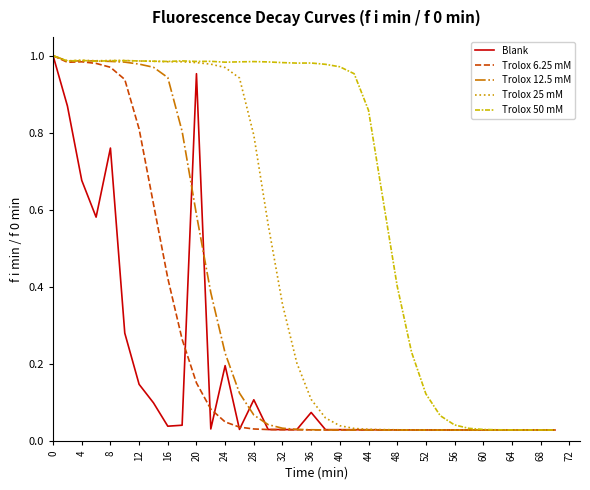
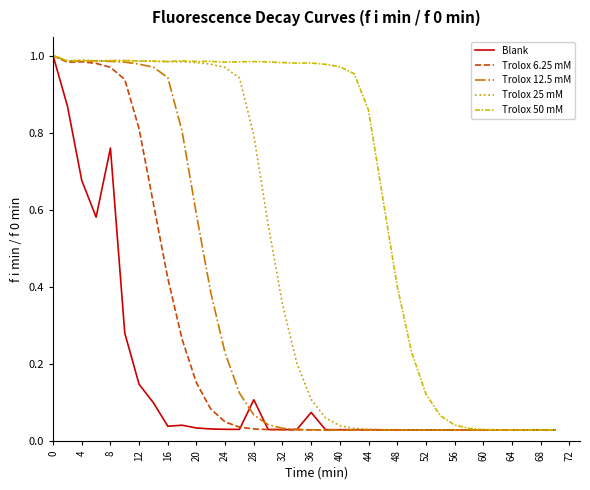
Blank, 20: 0.95 -> 0.03
Blank, 24: 0.20 -> 0.03
